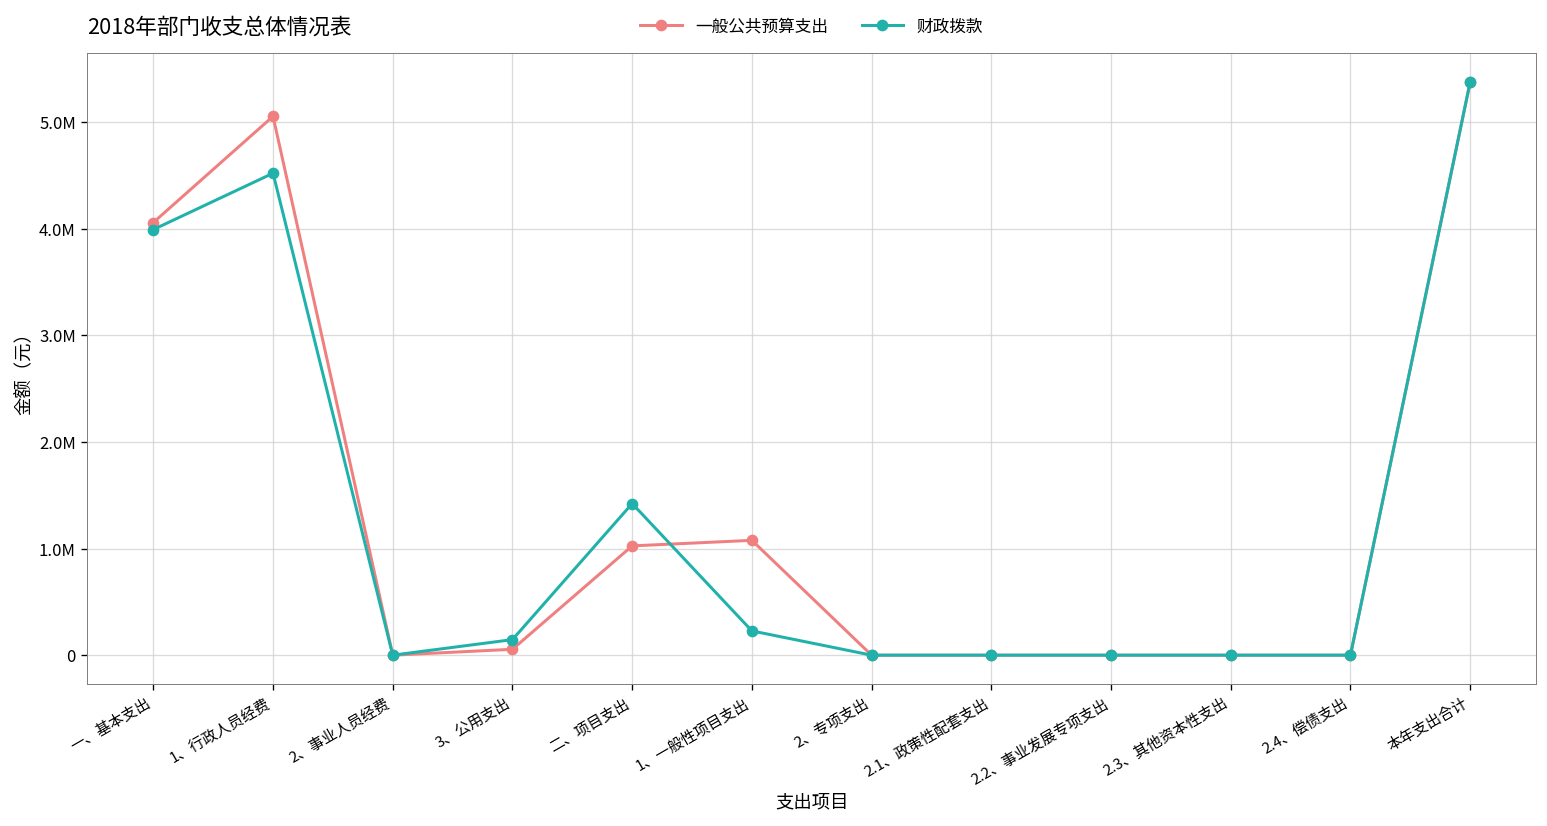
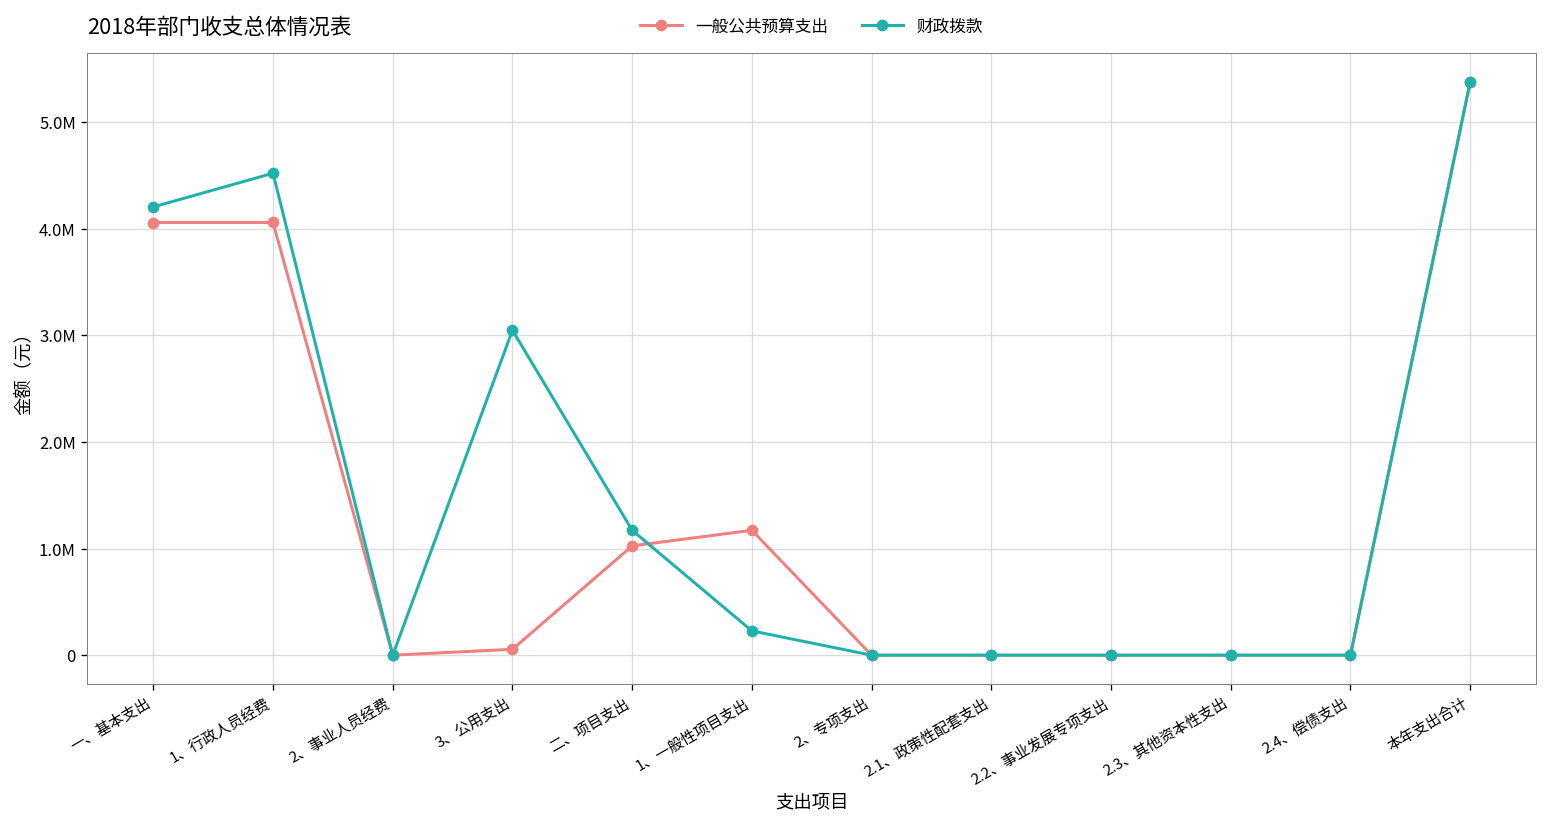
财政拨款, 一、基本支出: 4000000 -> 4200000
一般公共预算支出, 1、行政人员经费: 5100000 -> 4100000
财政拨款, 3、公用支出: 100000 -> 3000000
财政拨款, 二、项目支出: 1400000 -> 1200000
一般公共预算支出, 1、一般性项目支出: 1100000 -> 1200000
